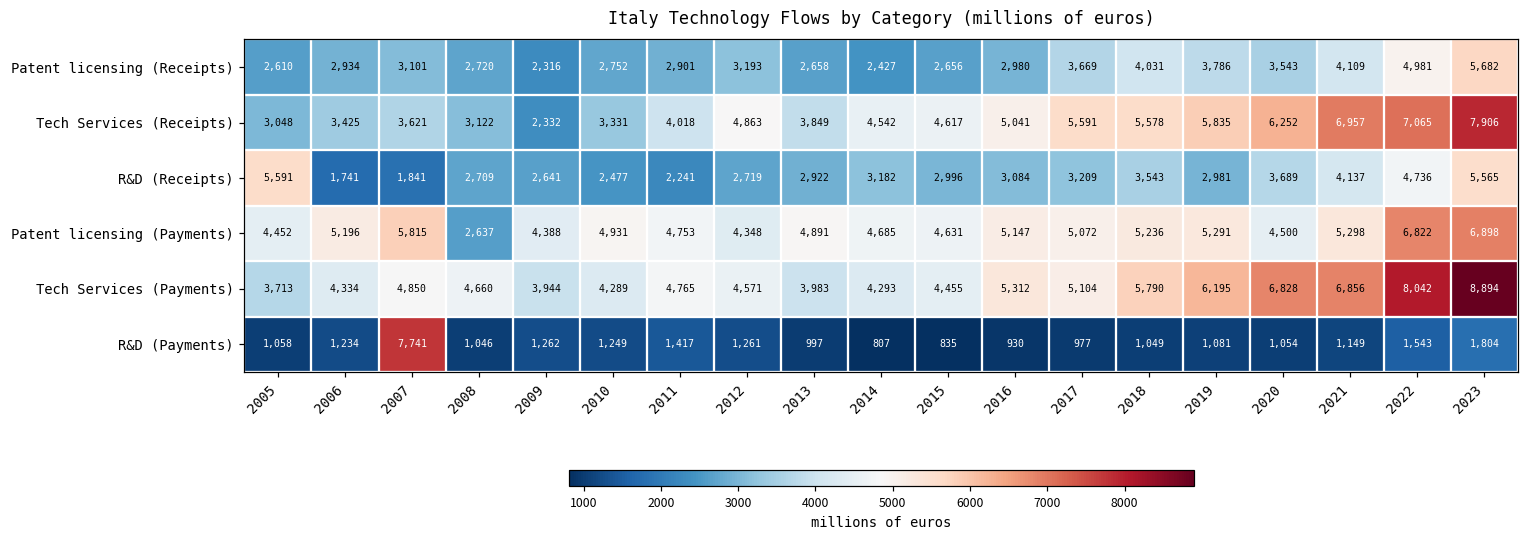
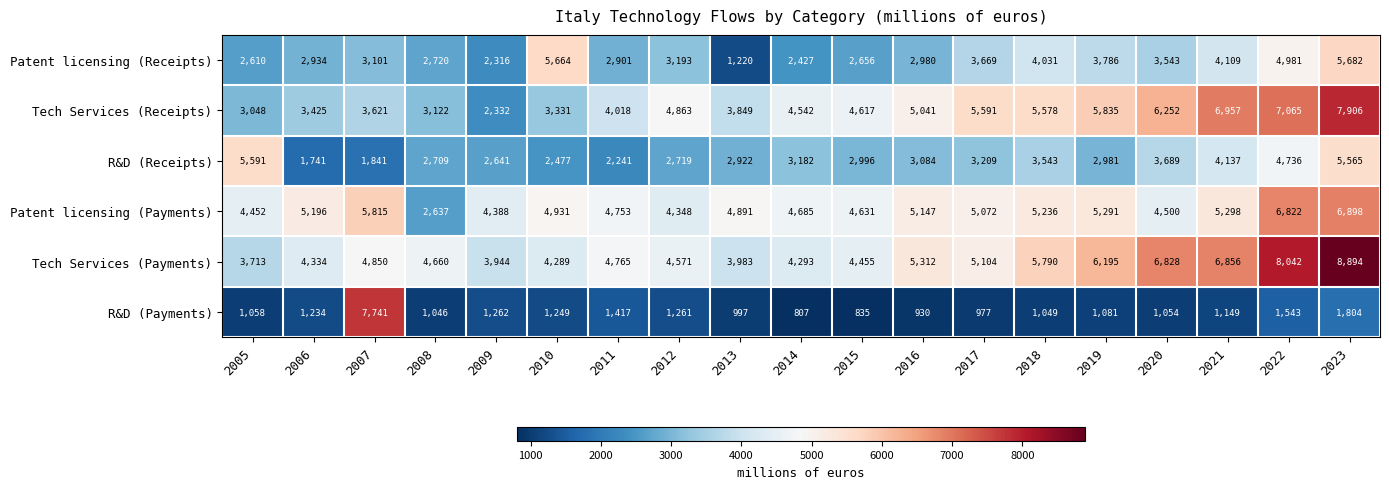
Patent licensing (Receipts), 2010: 2,752 -> 5,664
Patent licensing (Receipts), 2013: 2,658 -> 1,220
